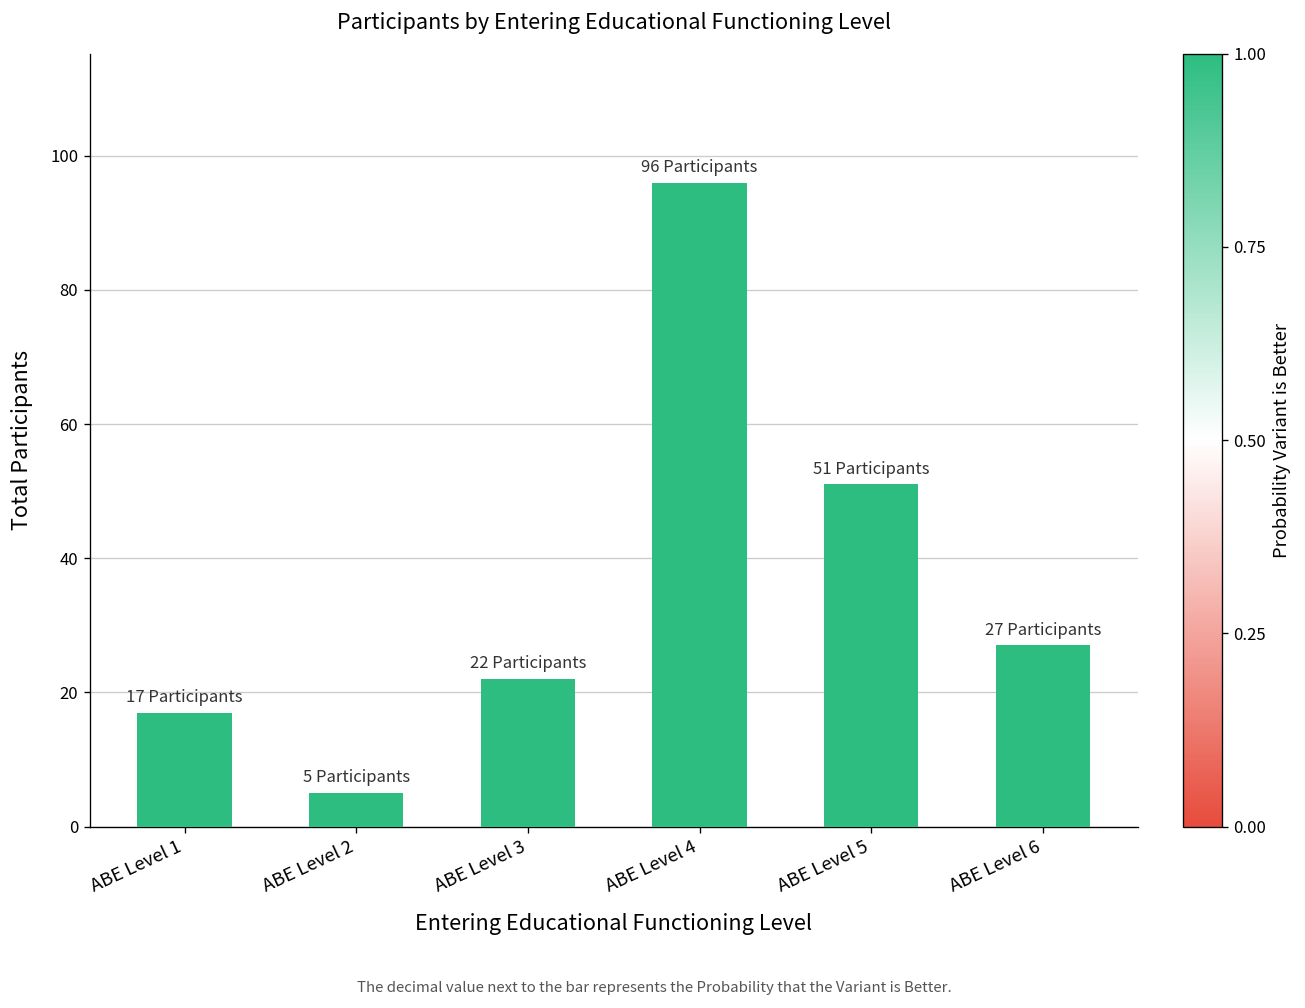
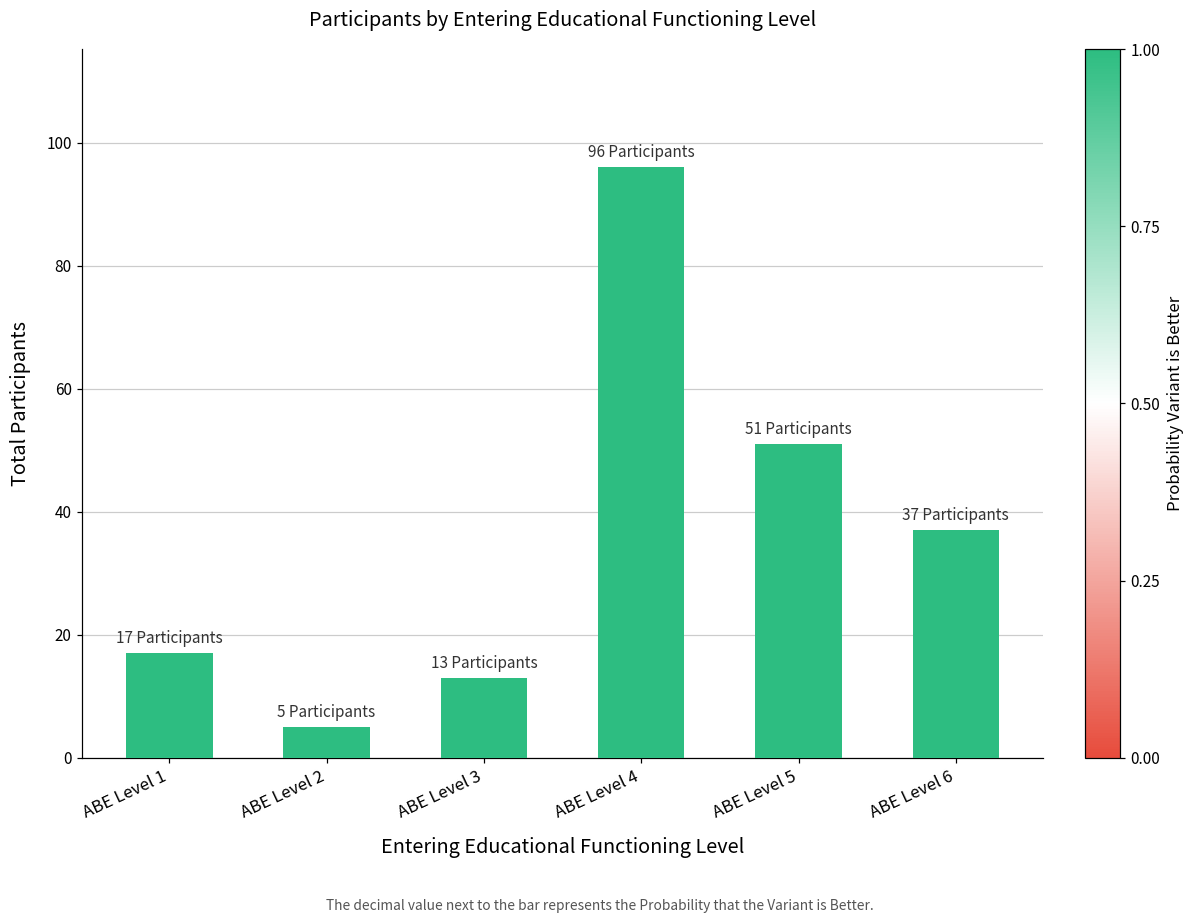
ABE Level 3: 22 -> 13
ABE Level 6: 27 -> 37
